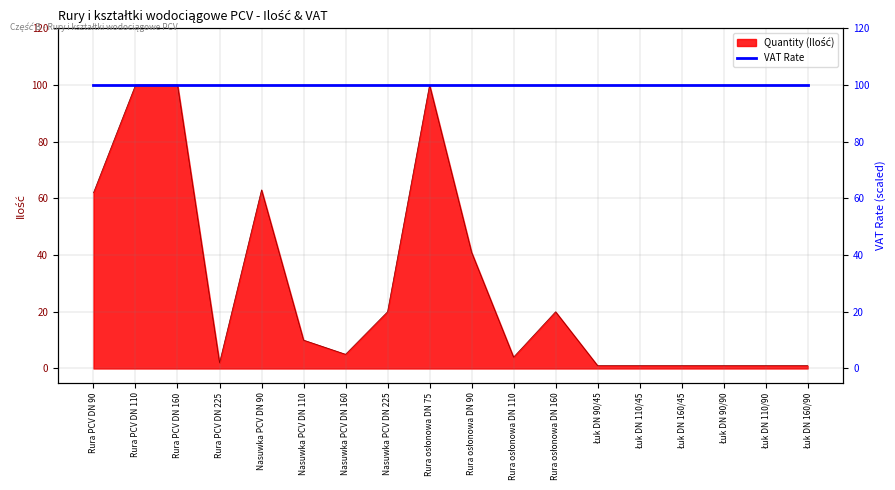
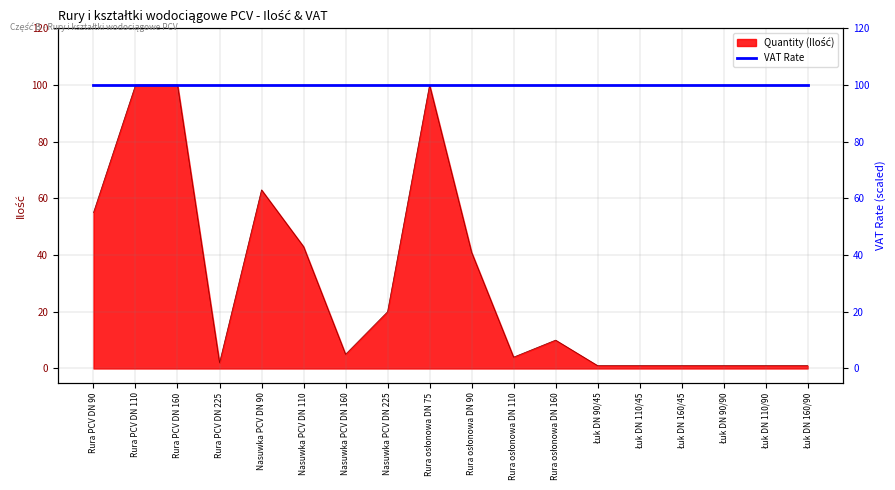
Quantity (Ilość), Rura PCV DN 90: 62 -> 55
Quantity (Ilość), Nasuwka PCV DN 110: 10 -> 43
Quantity (Ilość), Rura osłonowa DN 160: 20 -> 10
